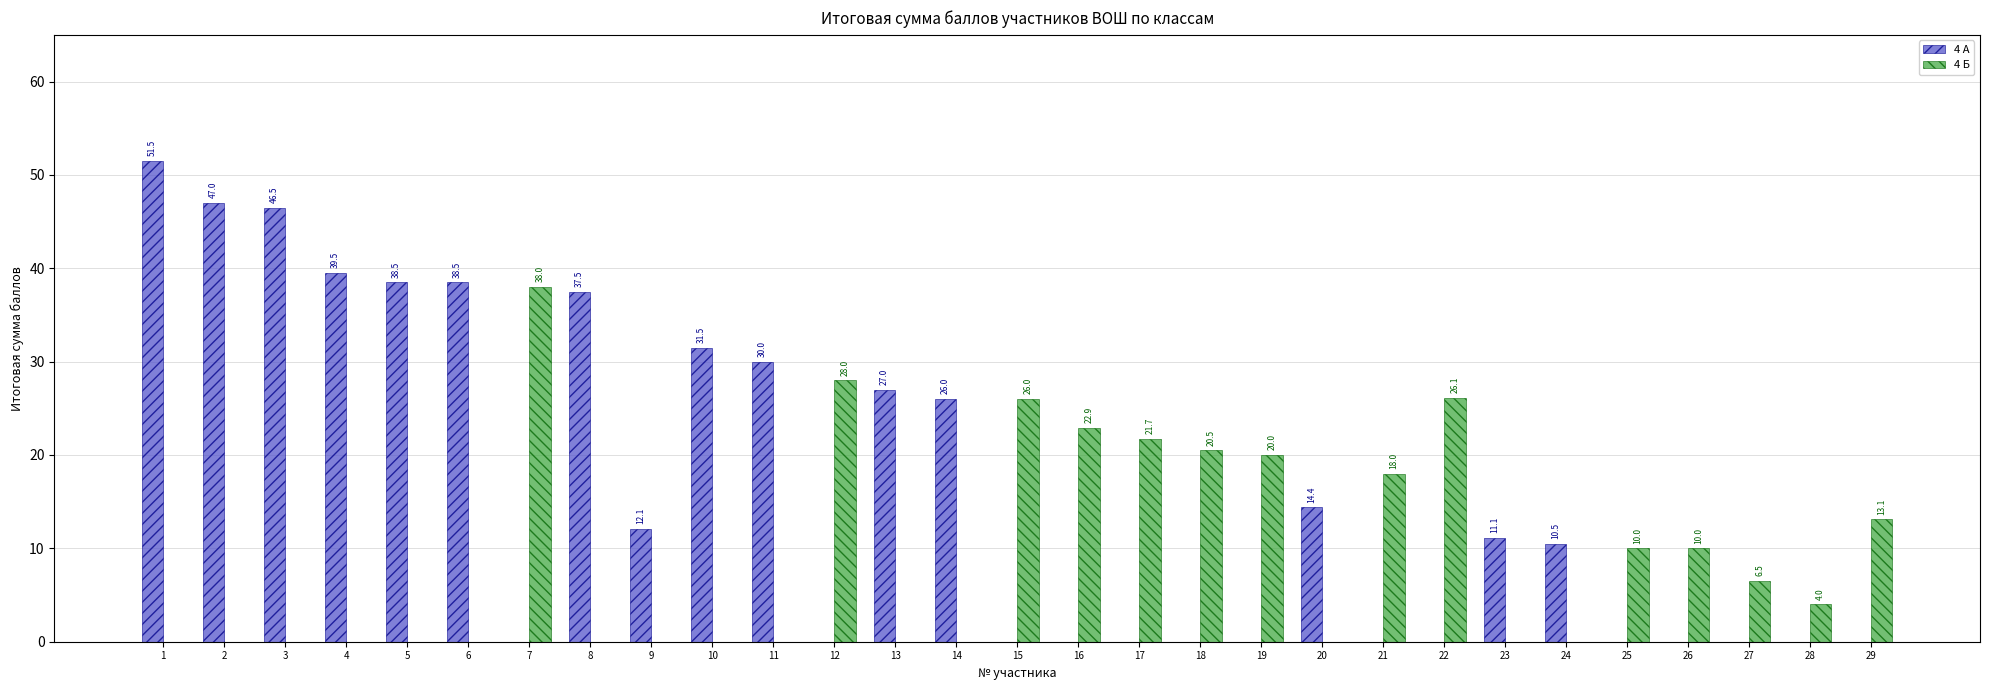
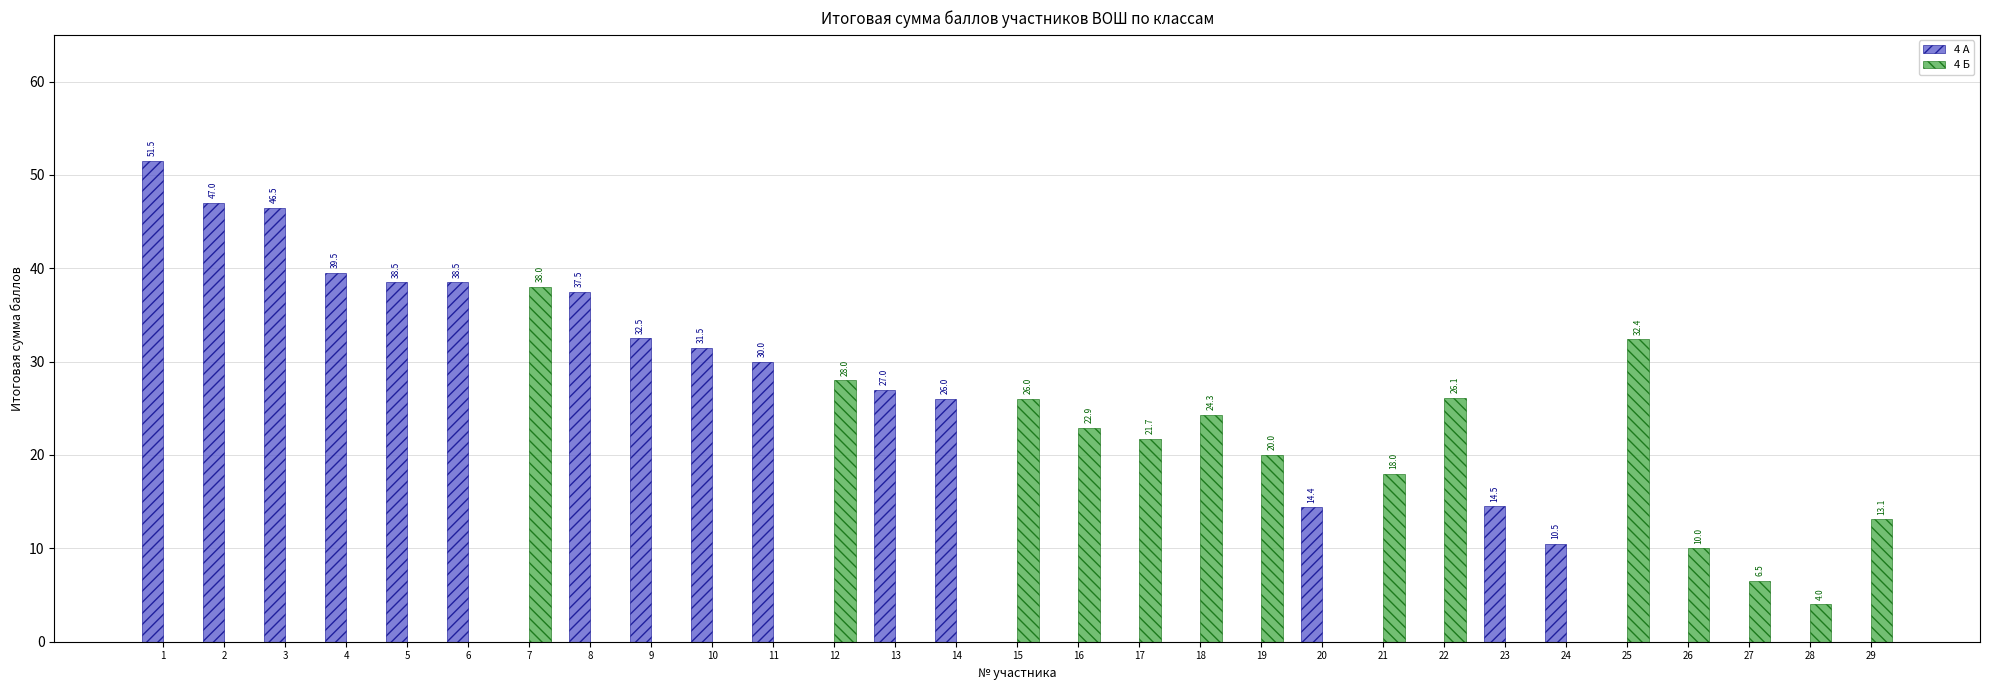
4 А, 9: 12.1 -> 32.5
4 Б, 18: 20.5 -> 24.3
4 А, 23: 11.1 -> 14.5
4 Б, 25: 10.0 -> 32.4
